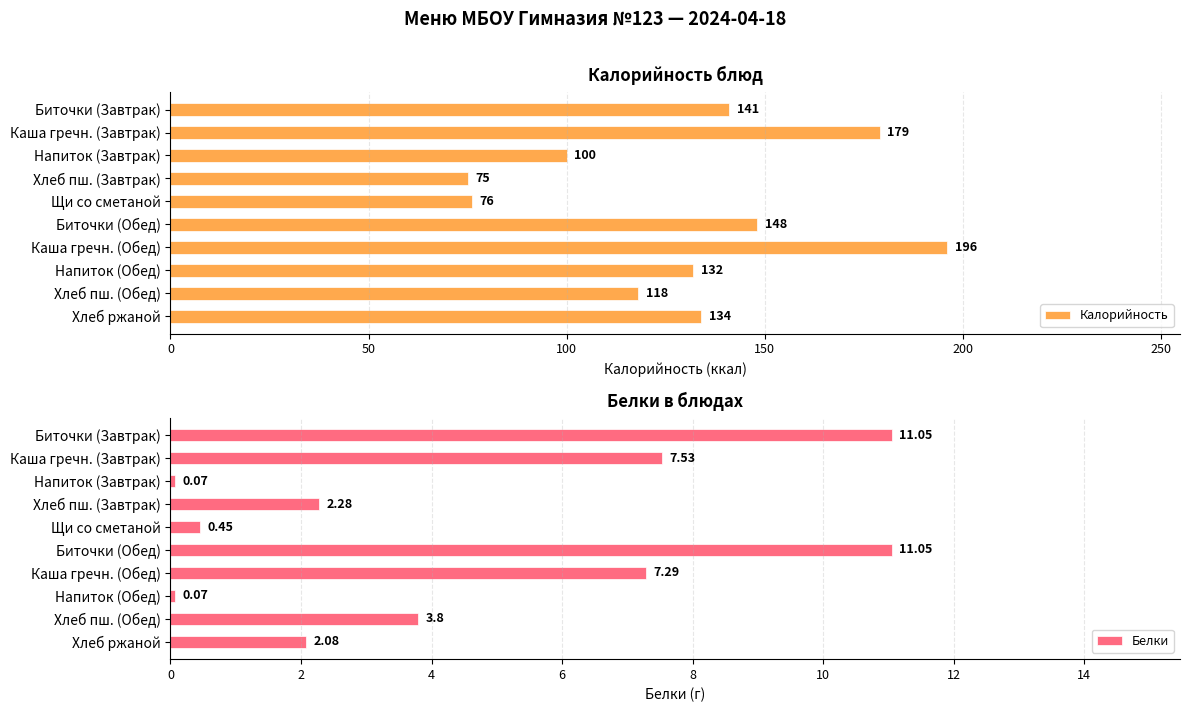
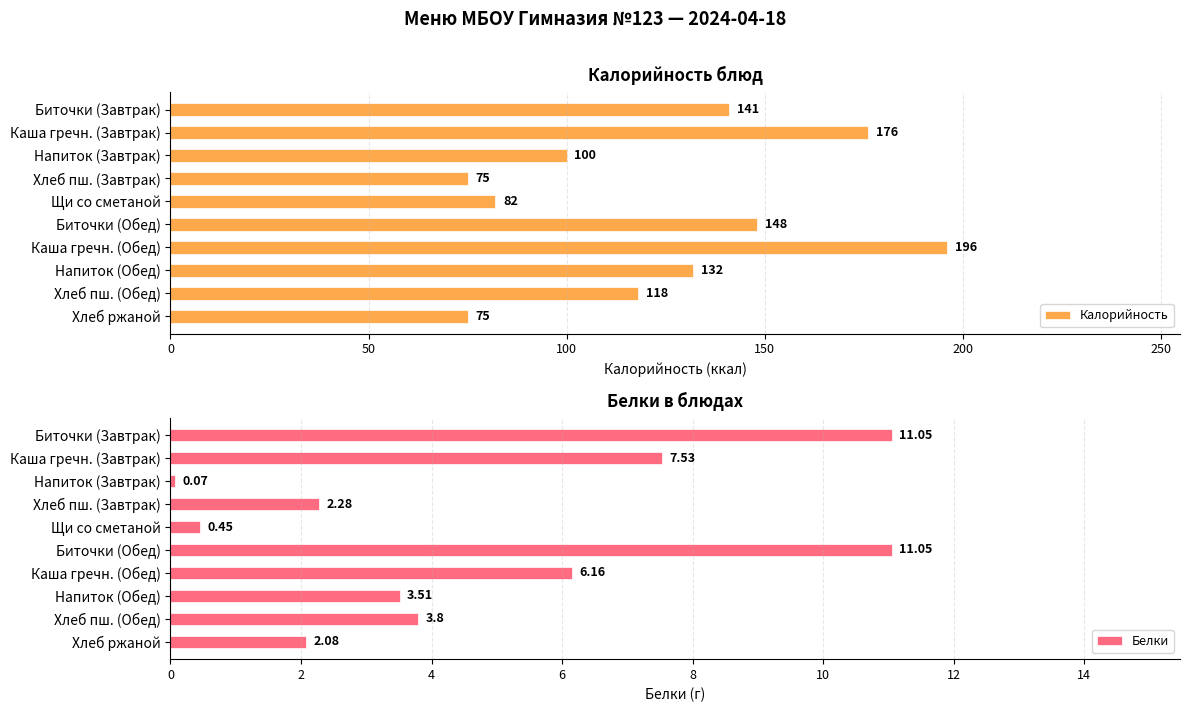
Калорийность блюд, Каша гречн. (Завтрак): 179 -> 176
Калорийность блюд, Щи со сметаной: 76 -> 82
Калорийность блюд, Хлеб ржаной: 134 -> 75
Белки в блюдах, Каша гречн. (Обед): 7.29 -> 6.16
Белки в блюдах, Напиток (Обед): 0.07 -> 3.51
